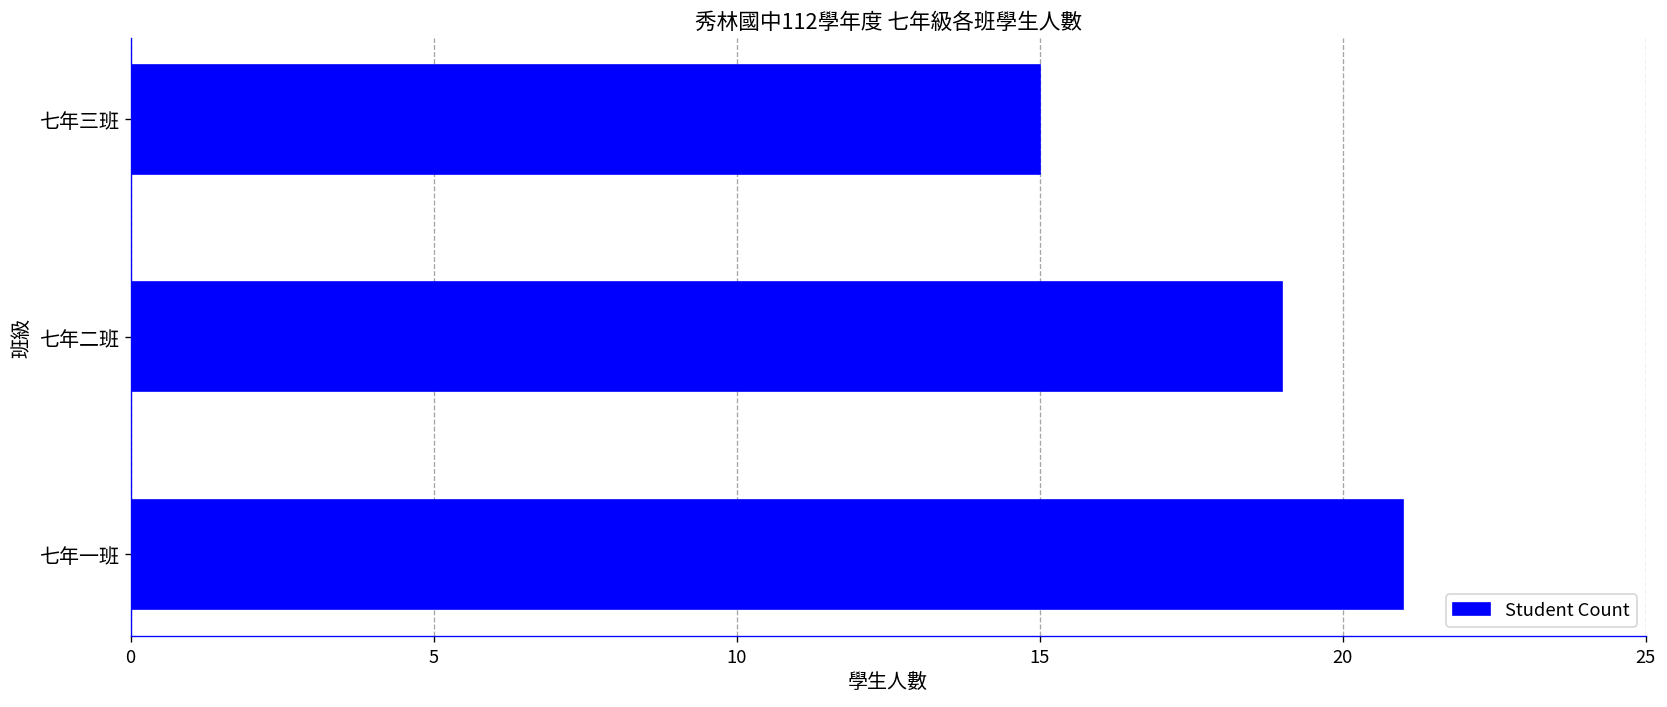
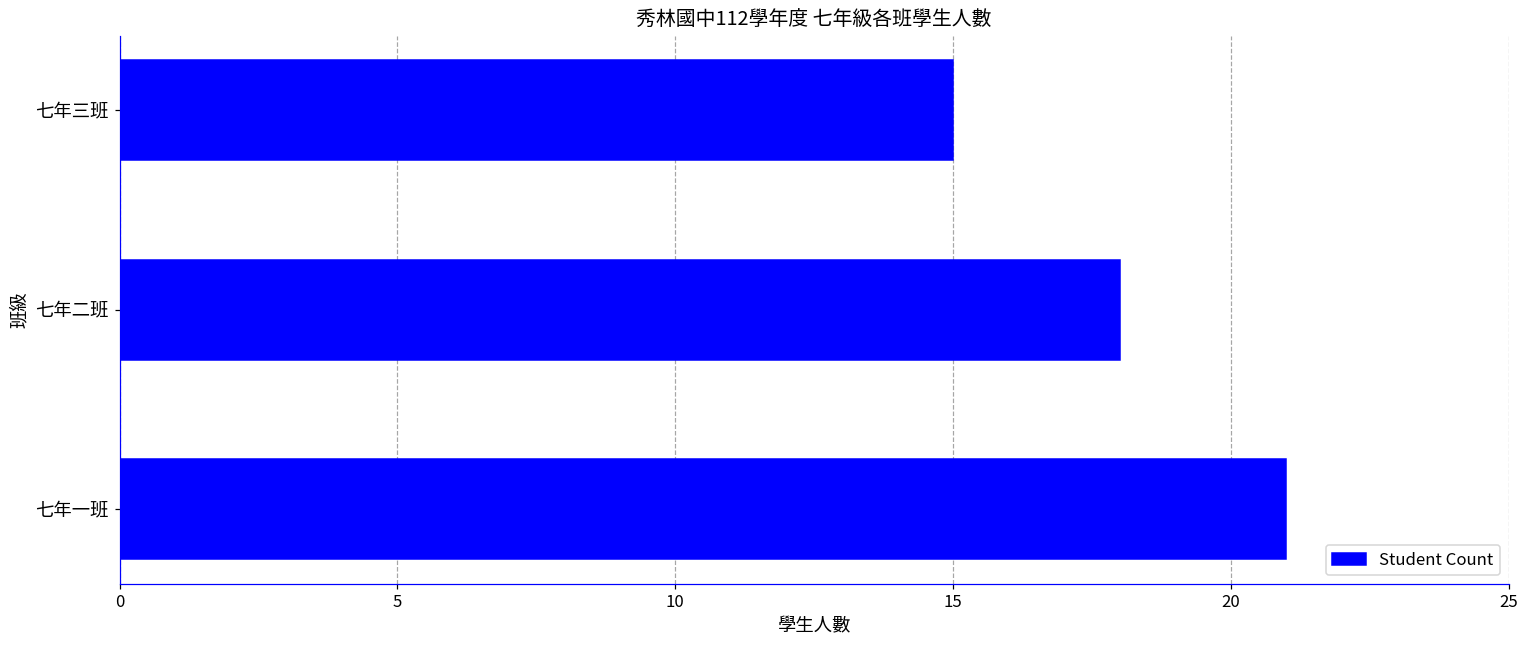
七年二班: 19 -> 18
